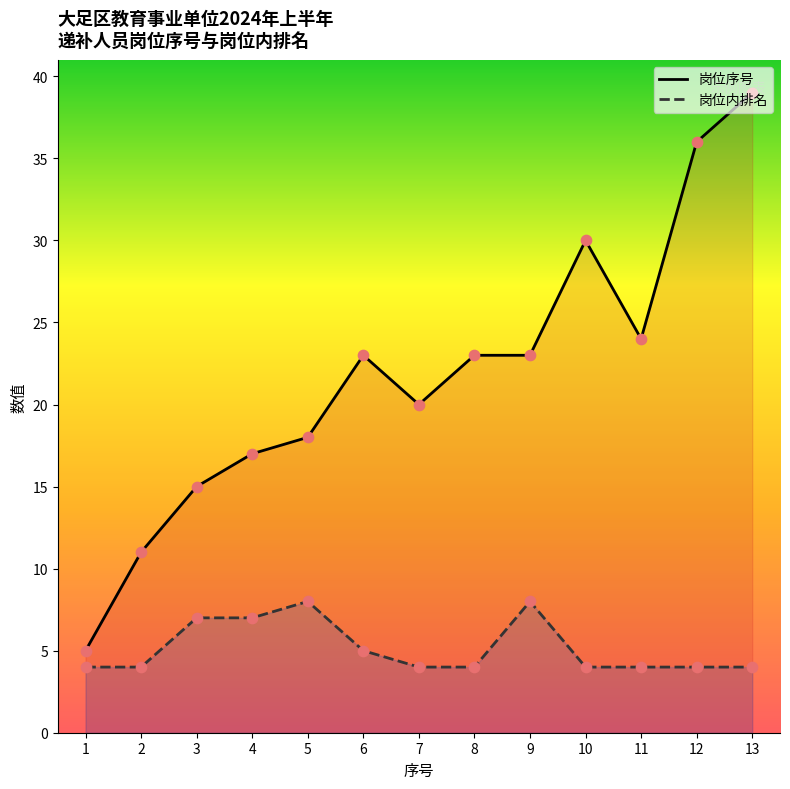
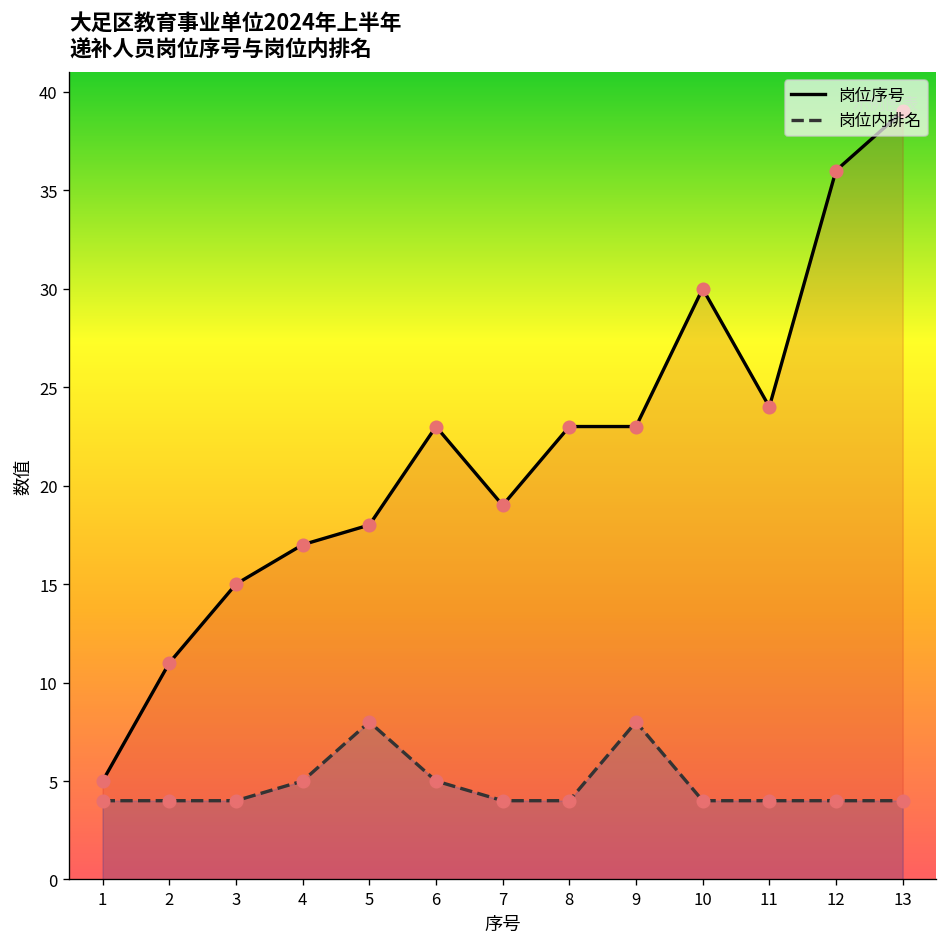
岗位内排名, 3: 7 -> 4
岗位内排名, 4: 7 -> 5
岗位序号, 7: 20 -> 19
